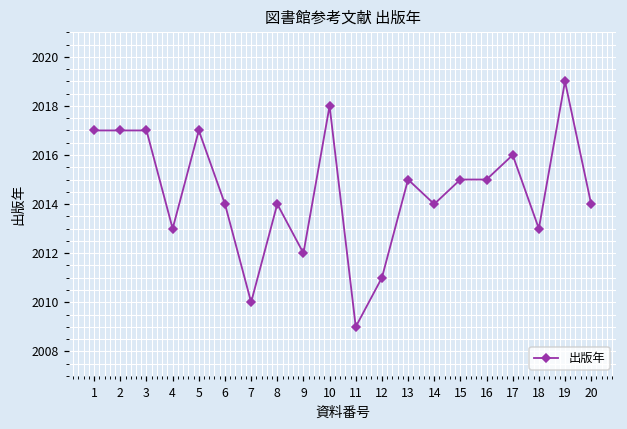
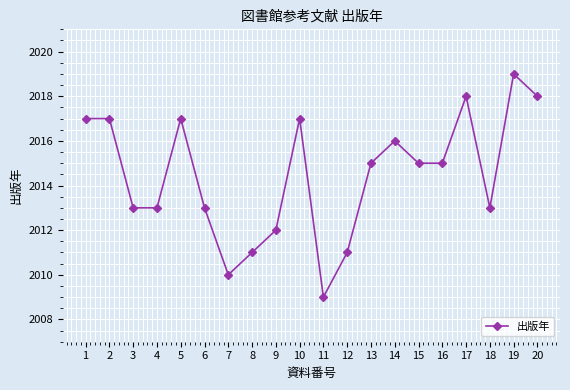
3: 2017 -> 2013
6: 2014 -> 2013
8: 2014 -> 2011
10: 2018 -> 2017
14: 2014 -> 2016
17: 2016 -> 2018
20: 2014 -> 2018
